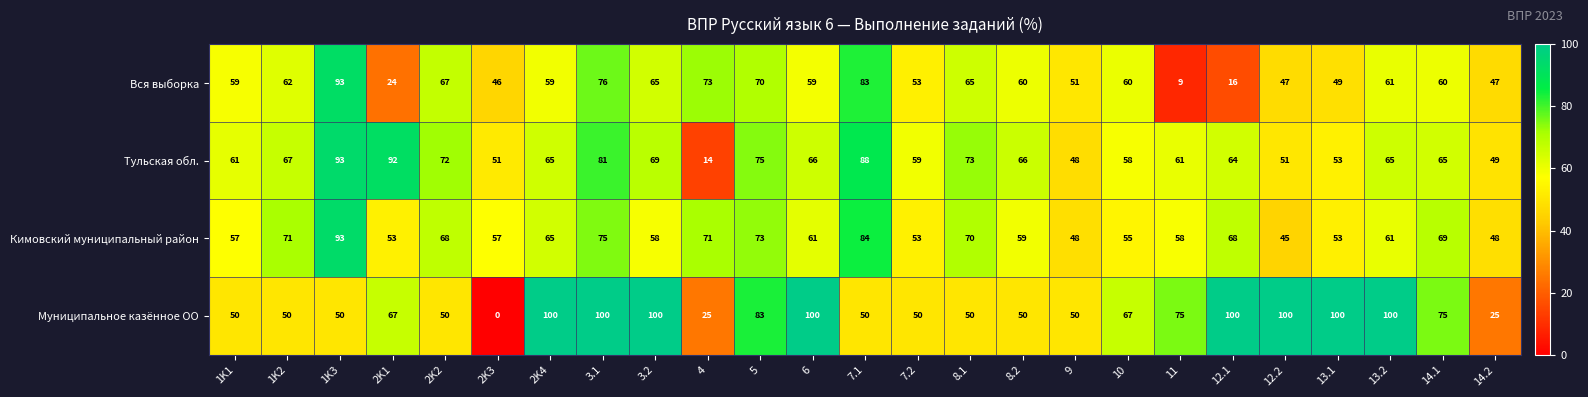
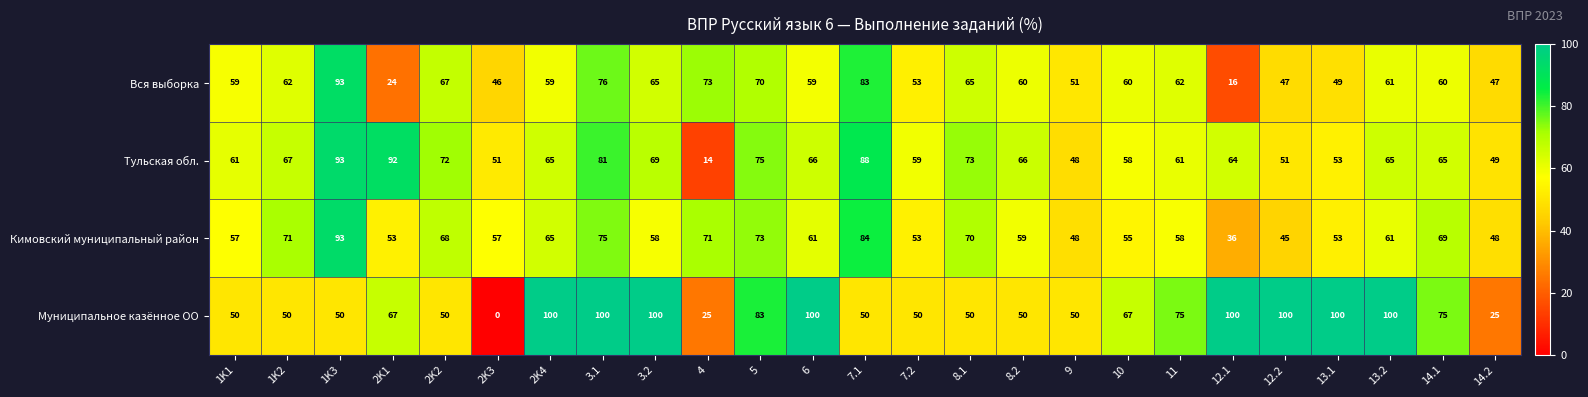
Вся выборка, 11: 9 -> 62
Кимовский муниципальный район, 12.1: 68 -> 36
